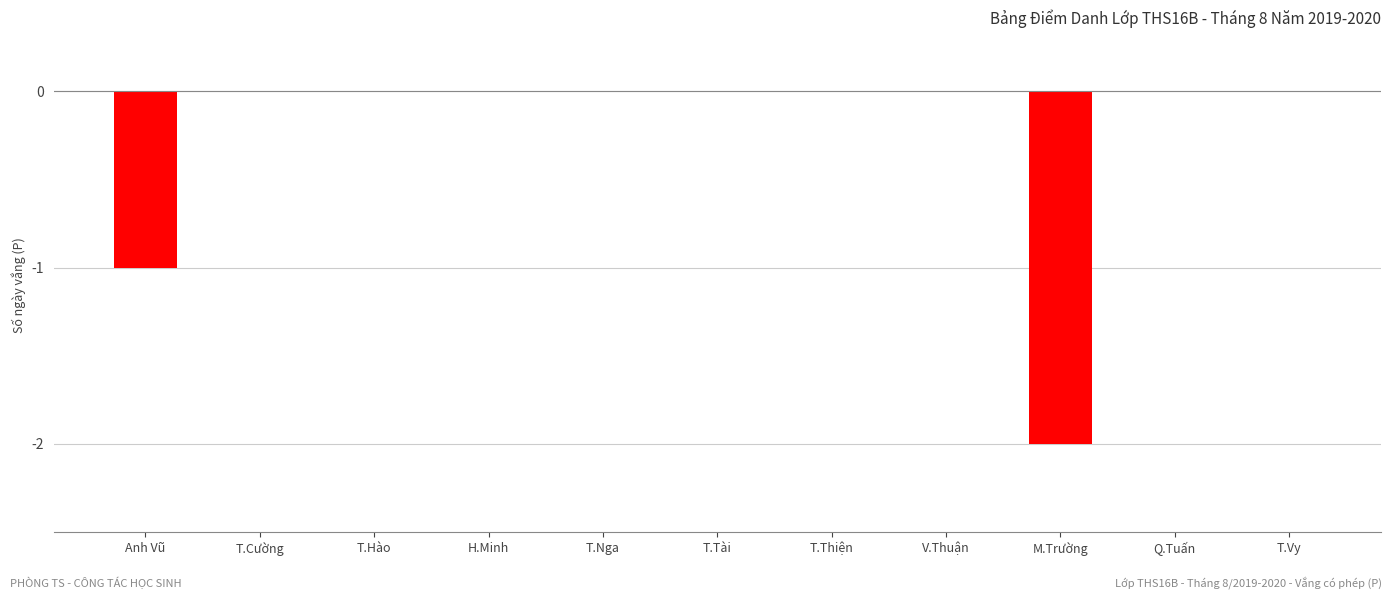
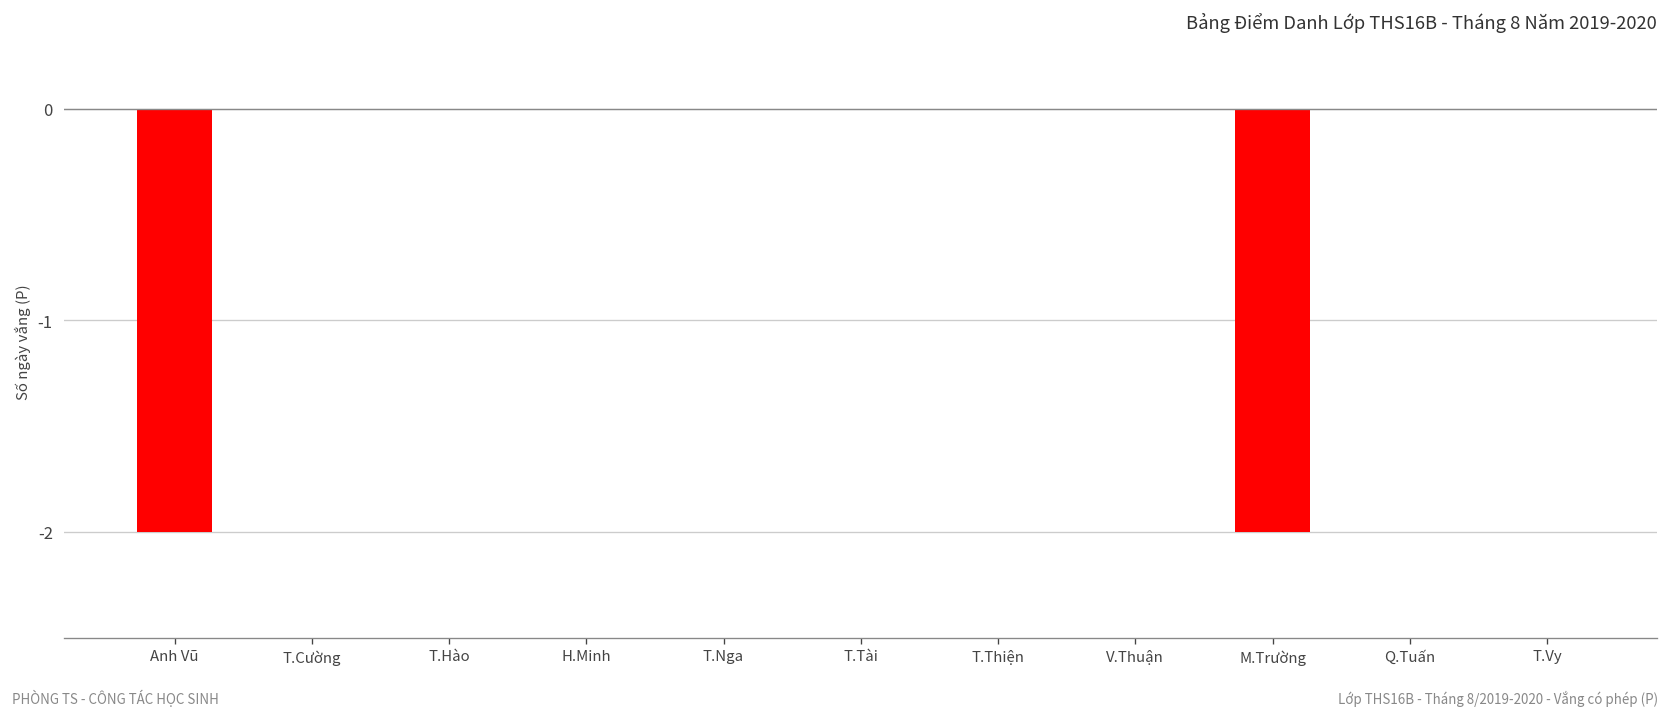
Anh Vũ: -1.00 -> -2.00
